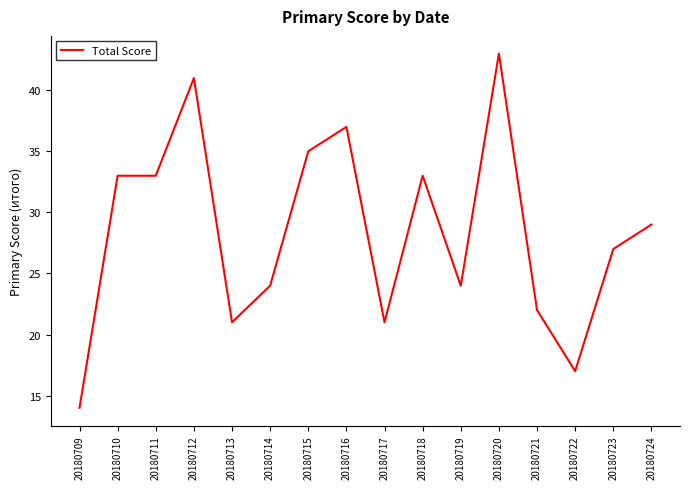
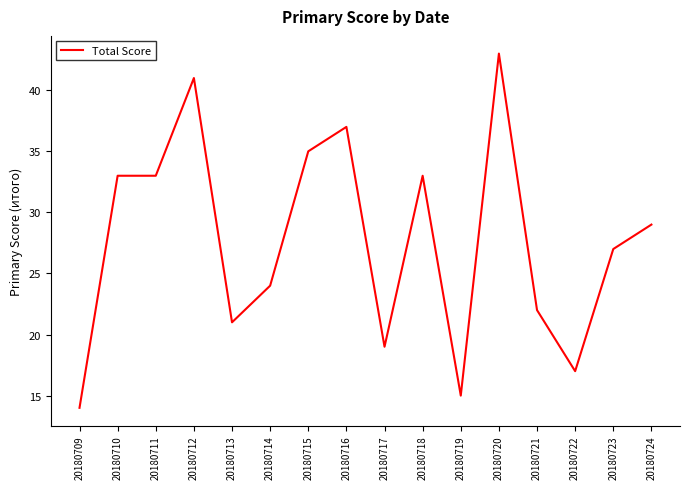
20180717: 21 -> 19
20180719: 24 -> 15
